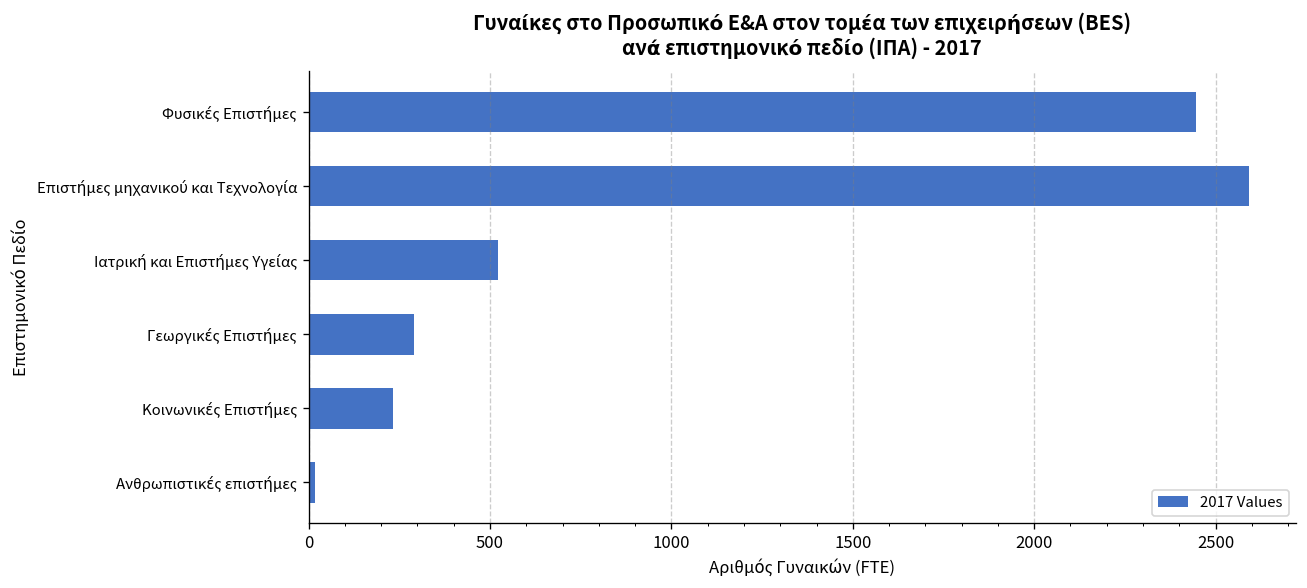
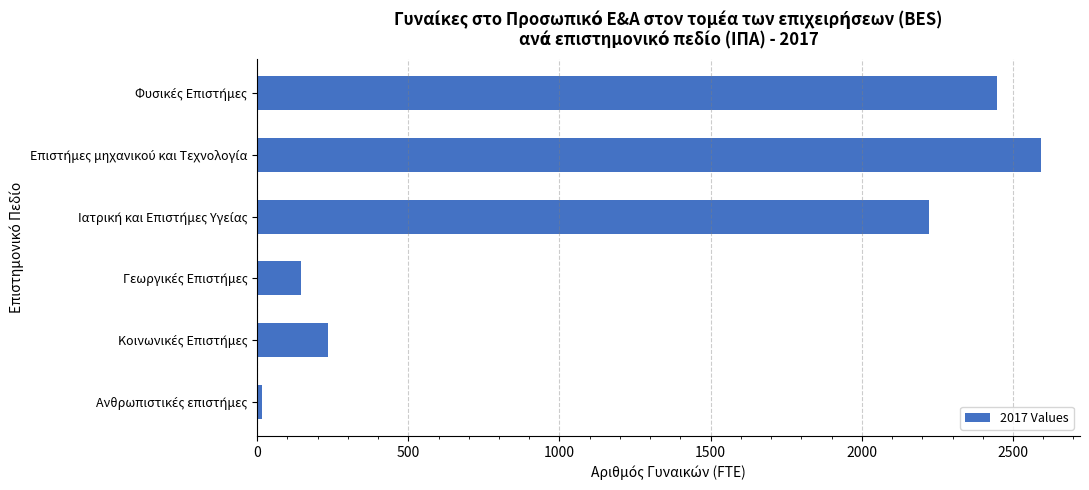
Ιατρική και Επιστήμες Υγείας: 520 -> 2220
Γεωργικές Επιστήμες: 290 -> 150
